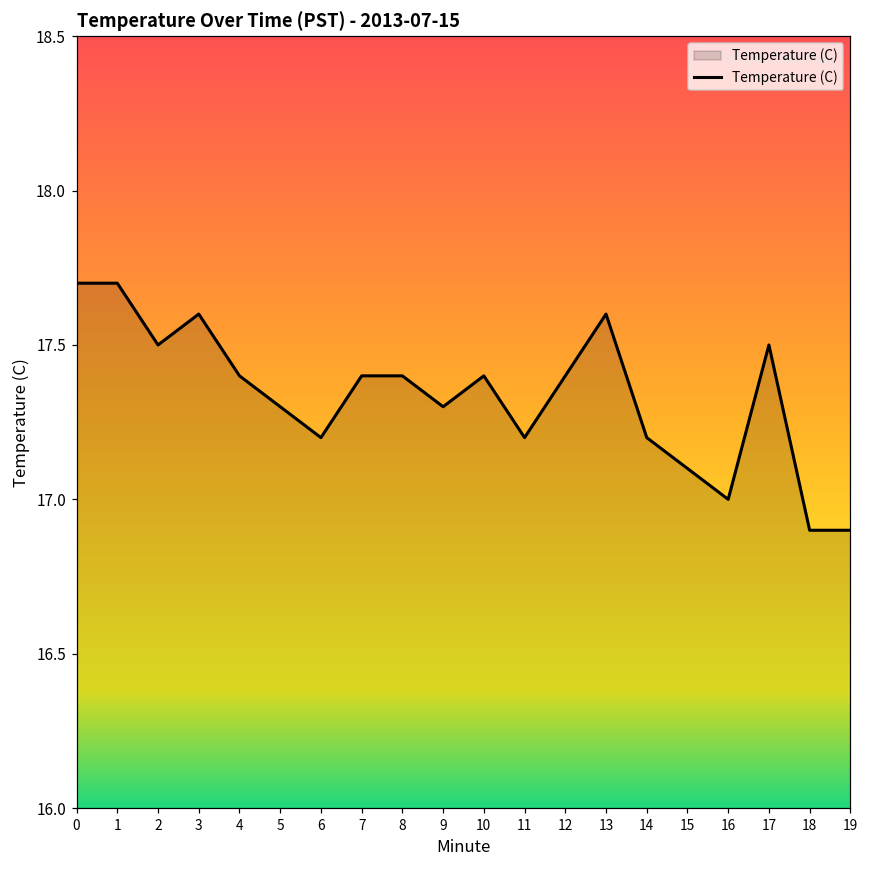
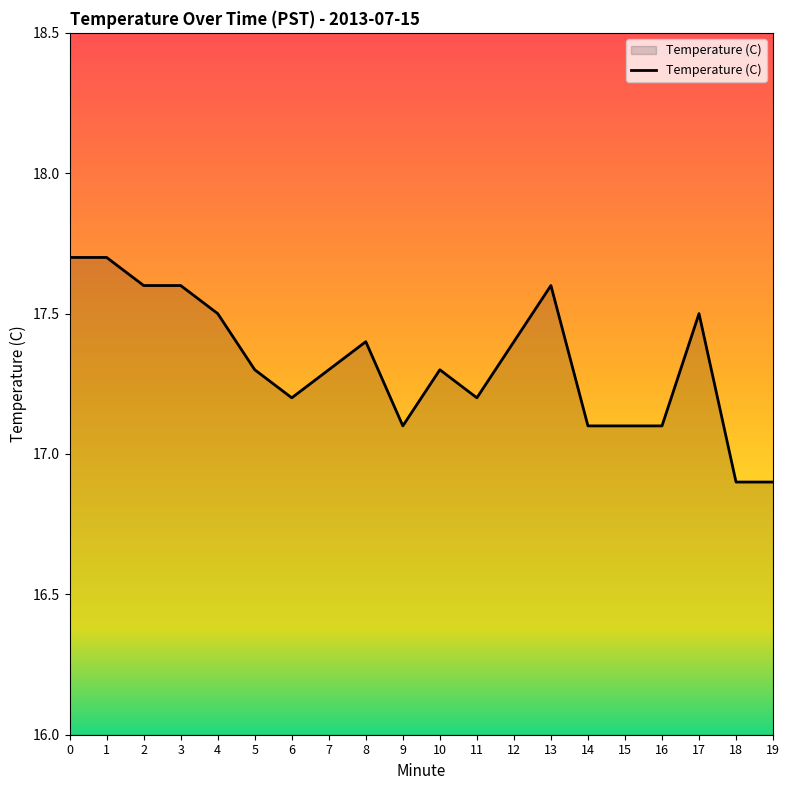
2: 17.5 -> 17.6
4: 17.4 -> 17.5
7: 17.4 -> 17.3
9: 17.3 -> 17.1
10: 17.4 -> 17.3
14: 17.2 -> 17.1
16: 17.0 -> 17.1
